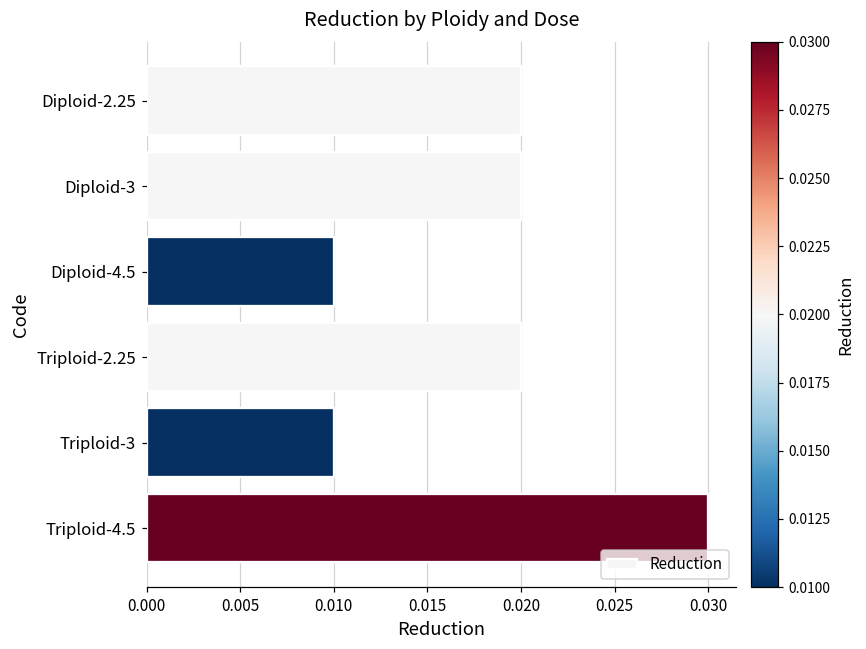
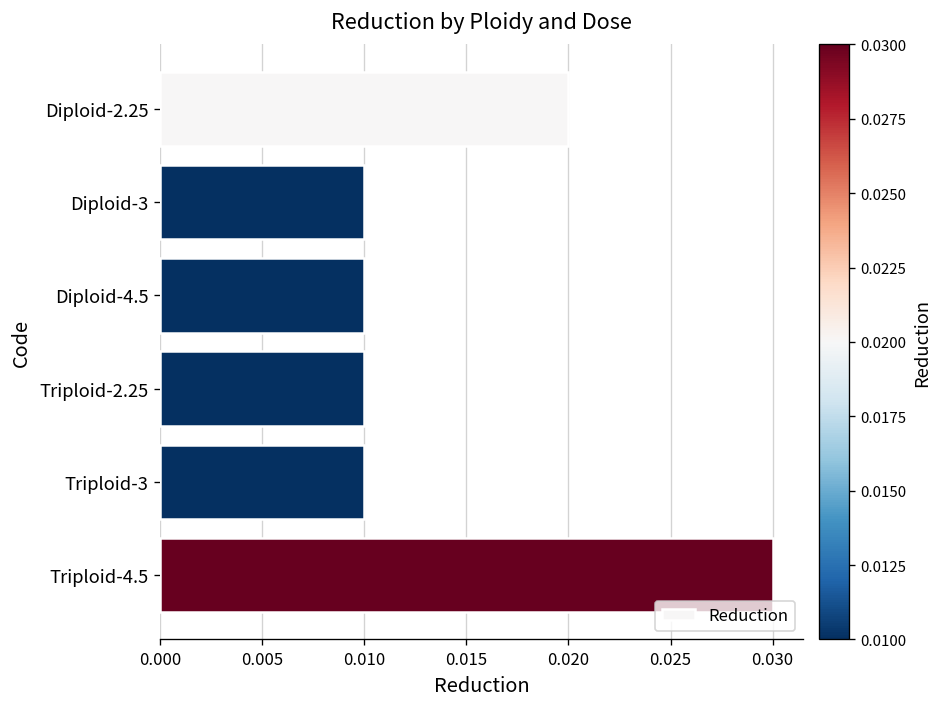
Diploid-3: 0.02 -> 0.01
Triploid-2.25: 0.02 -> 0.01
